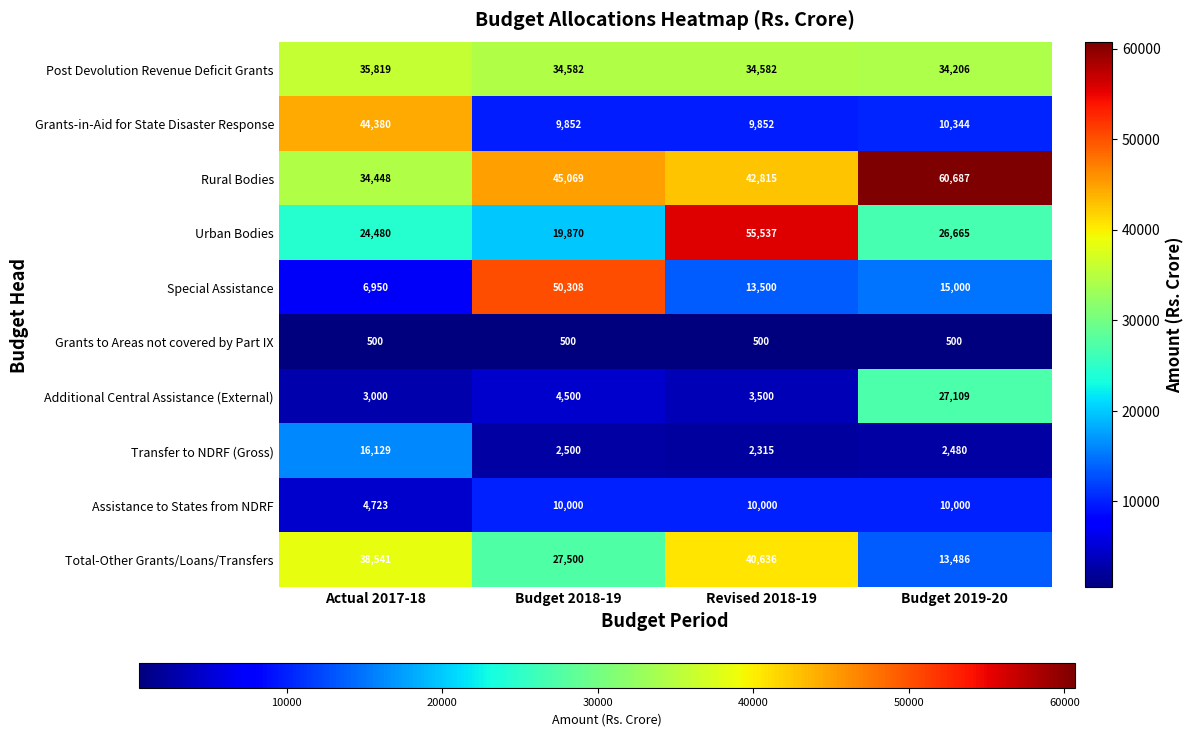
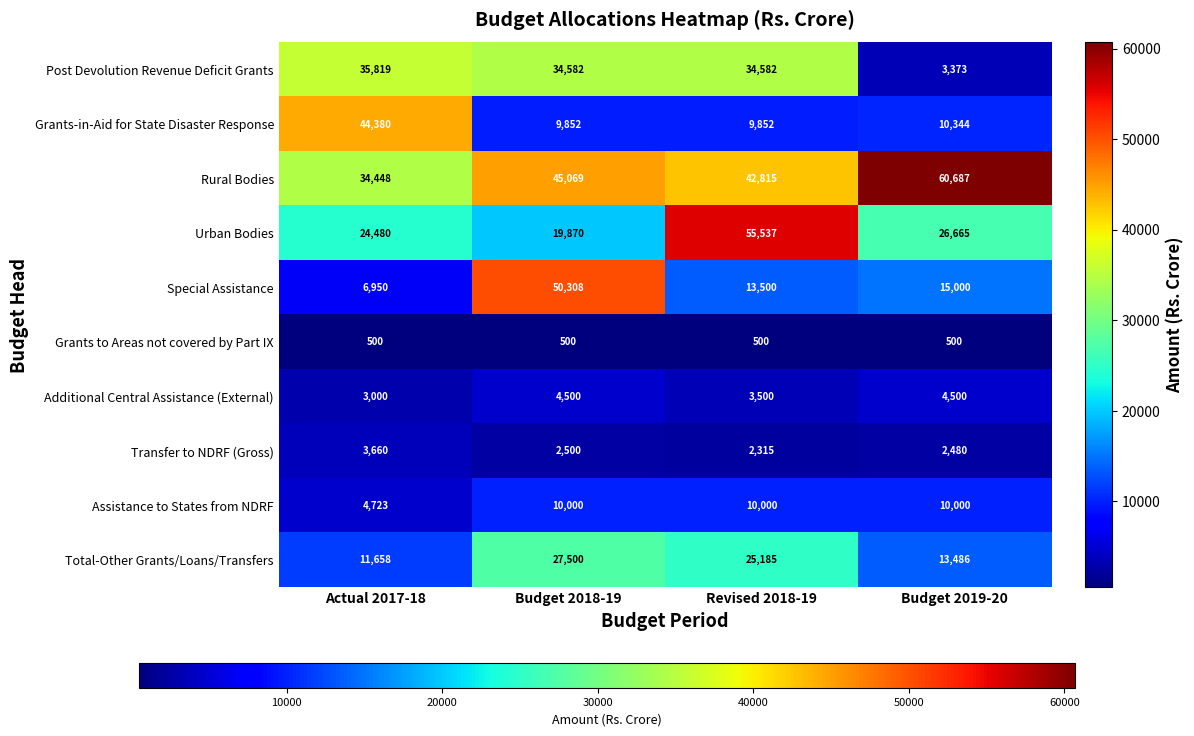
Post Devolution Revenue Deficit Grants, Budget 2019-20: 34,206 -> 3,373
Additional Central Assistance (External), Budget 2019-20: 27,109 -> 4,500
Transfer to NDRF (Gross), Actual 2017-18: 16,129 -> 3,660
Total-Other Grants/Loans/Transfers, Actual 2017-18: 38,541 -> 11,658
Total-Other Grants/Loans/Transfers, Revised 2018-19: 40,636 -> 25,185
